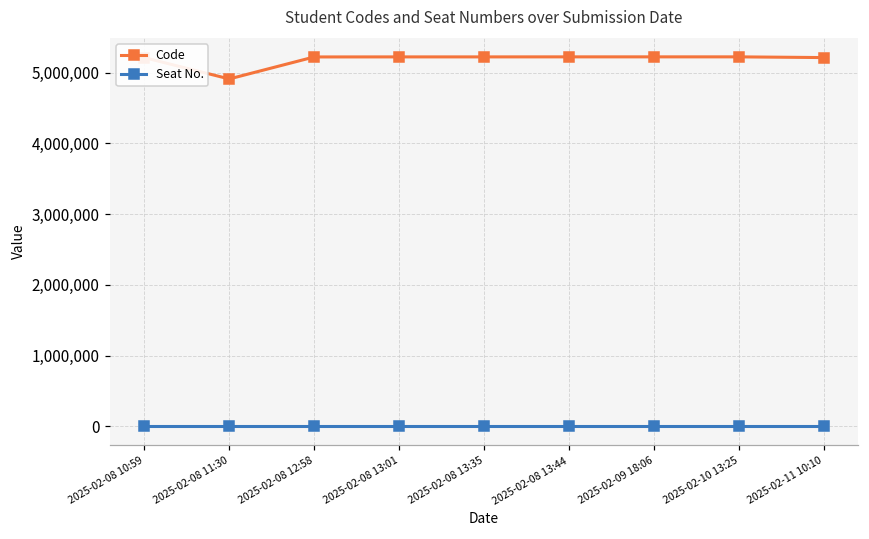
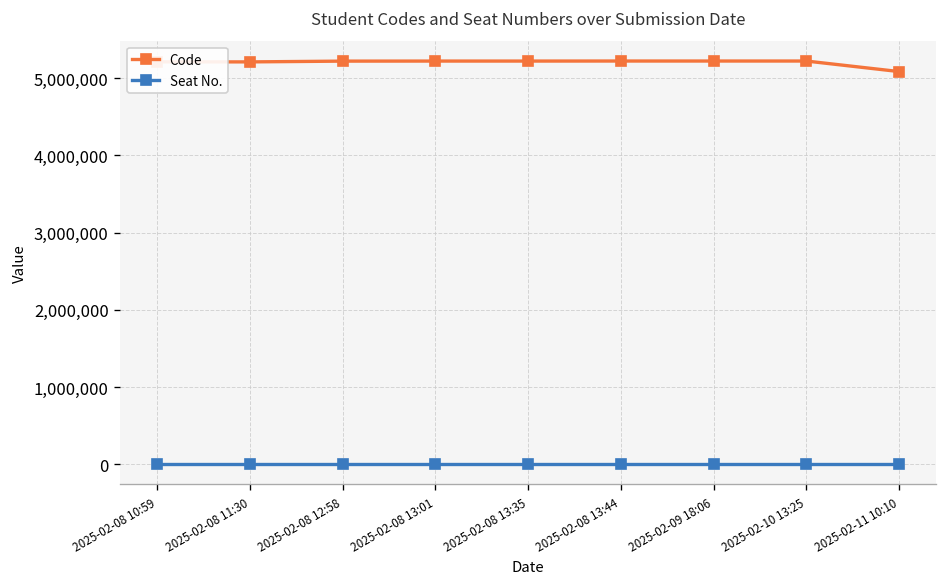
Code, 2025-02-08 11:30: 4,900,000 -> 5,200,000
Code, 2025-02-11 10:10: 5,200,000 -> 5,100,000
